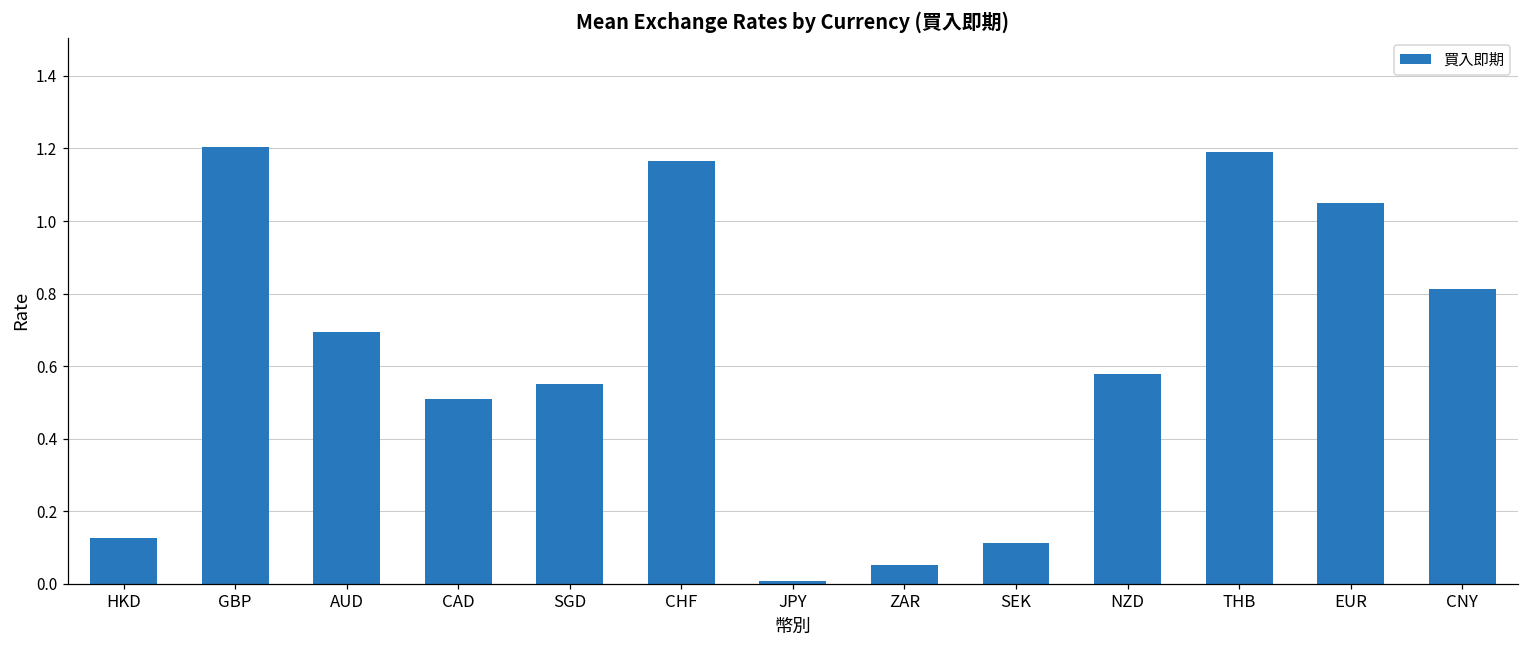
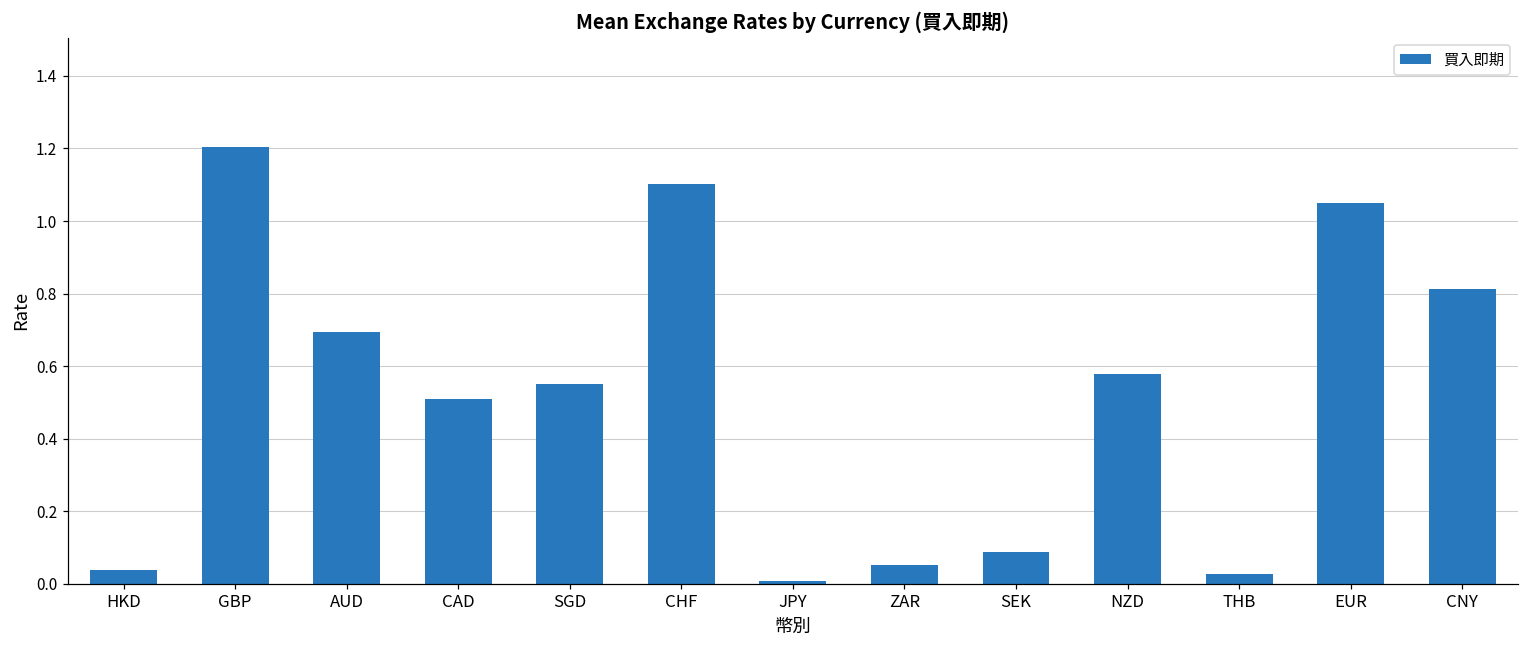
HKD: 0.13 -> 0.04
CHF: 1.17 -> 1.10
SEK: 0.11 -> 0.09
THB: 1.19 -> 0.03
